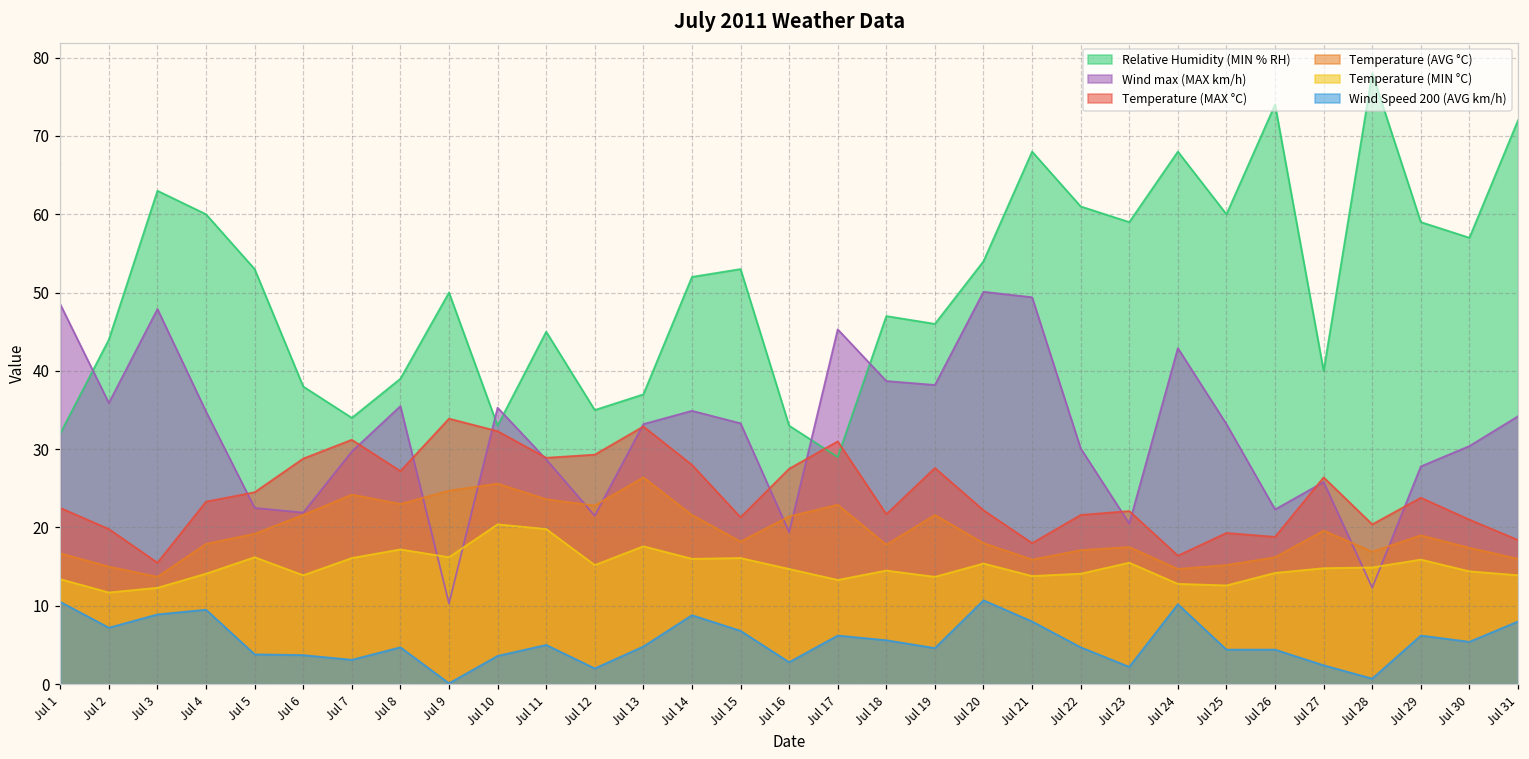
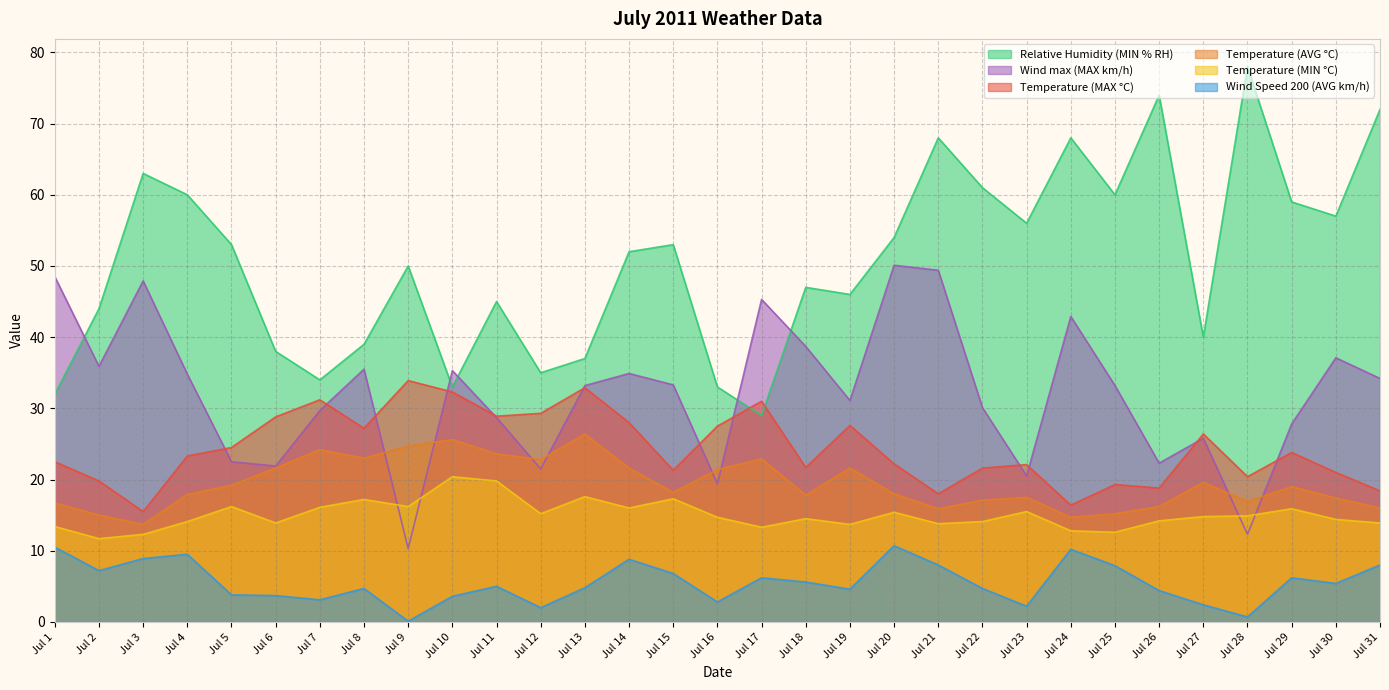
Temperature (MIN °C), Jul 15: 16 -> 17
Wind max (MAX km/h), Jul 19: 38 -> 31
Relative Humidity (MIN % RH), Jul 23: 59 -> 56
Wind Speed 200 (AVG km/h), Jul 25: 4 -> 8
Wind max (MAX km/h), Jul 30: 30 -> 37
